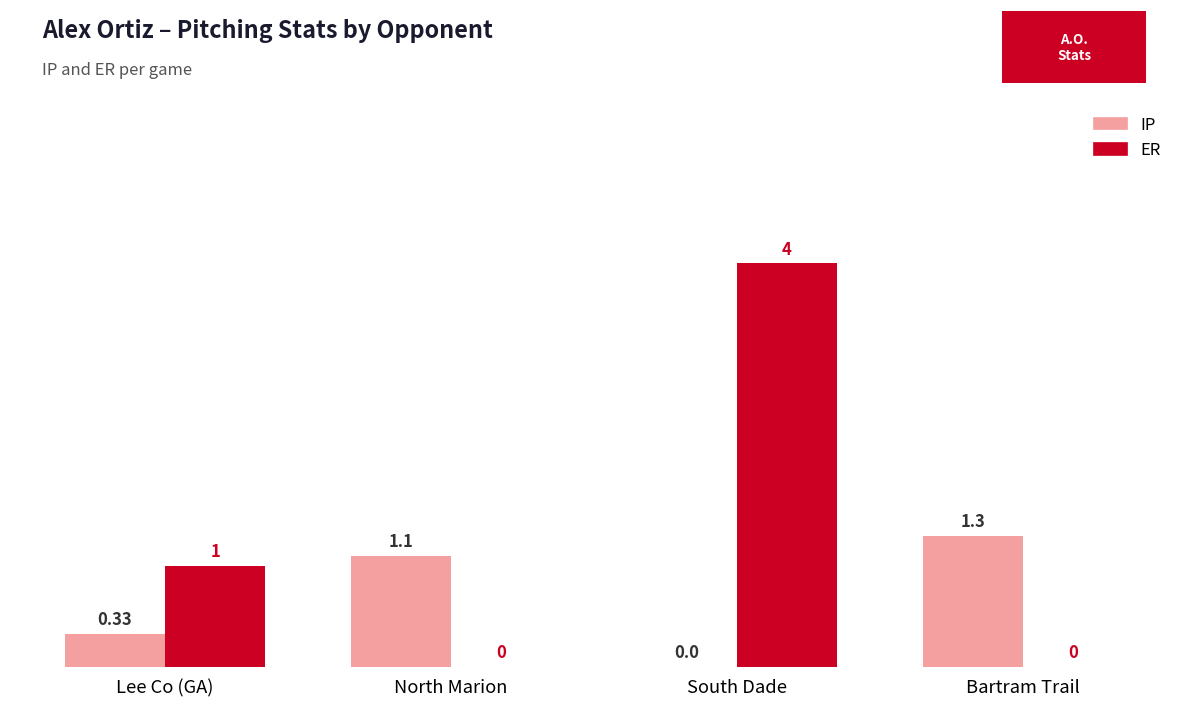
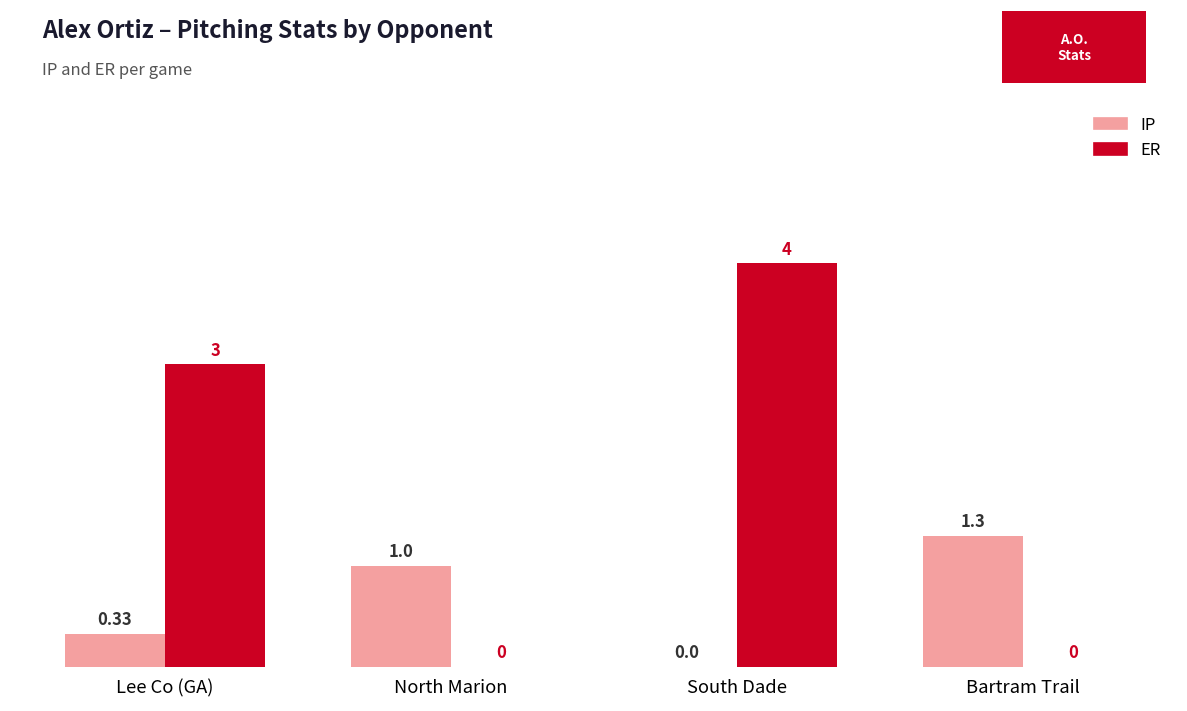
ER, Lee Co (GA): 1 -> 3
IP, North Marion: 1.1 -> 1.0
